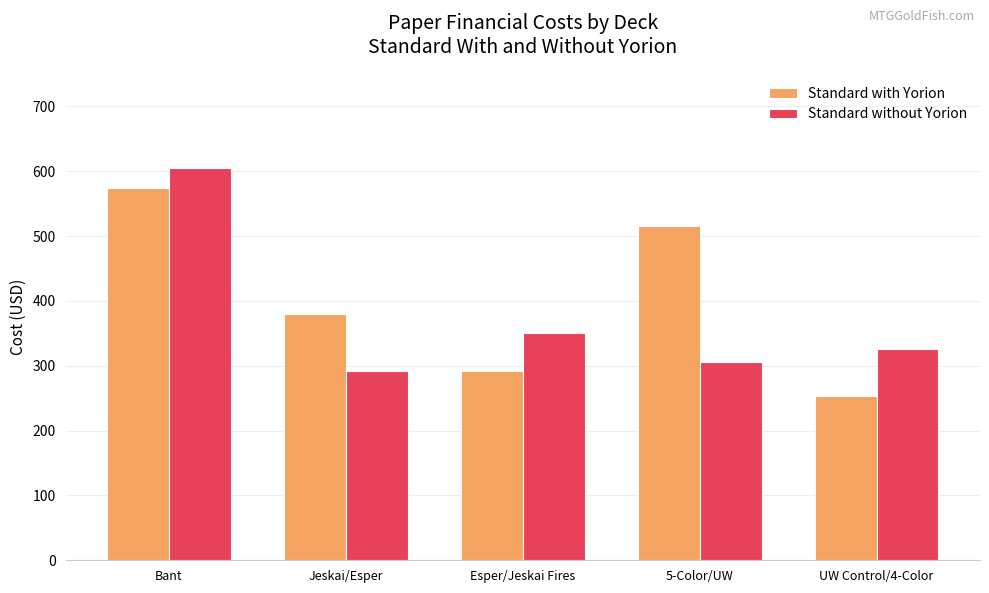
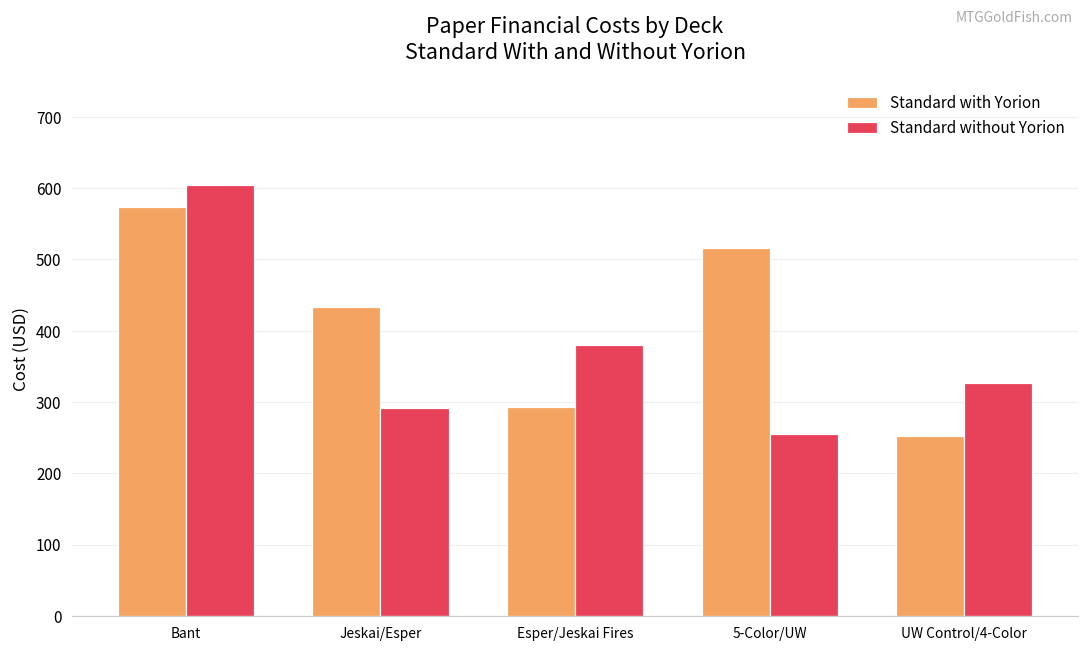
Standard with Yorion, Jeskai/Esper: 380 -> 430
Standard without Yorion, Esper/Jeskai Fires: 350 -> 380
Standard without Yorion, 5-Color/UW: 310 -> 260
